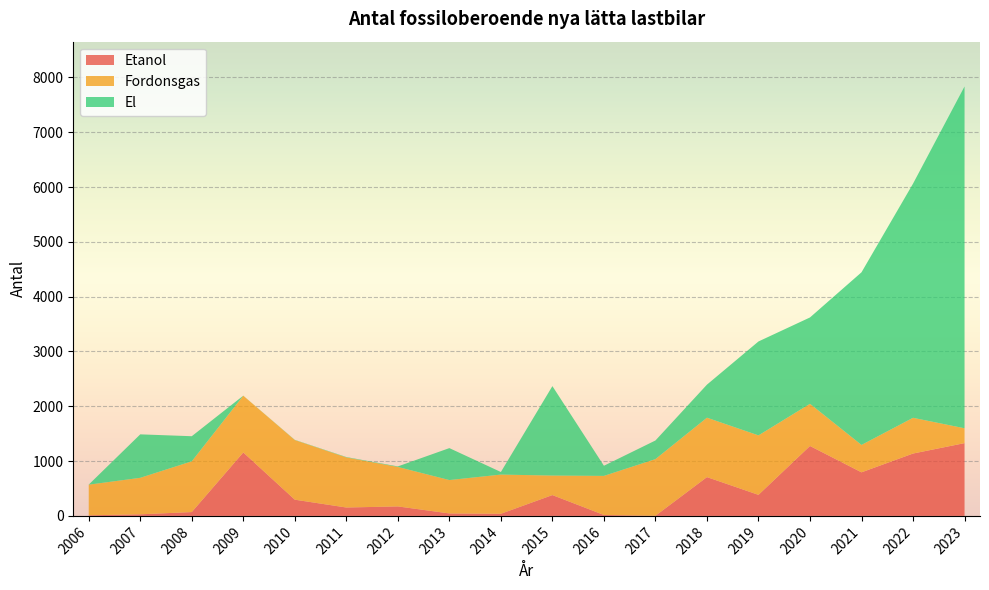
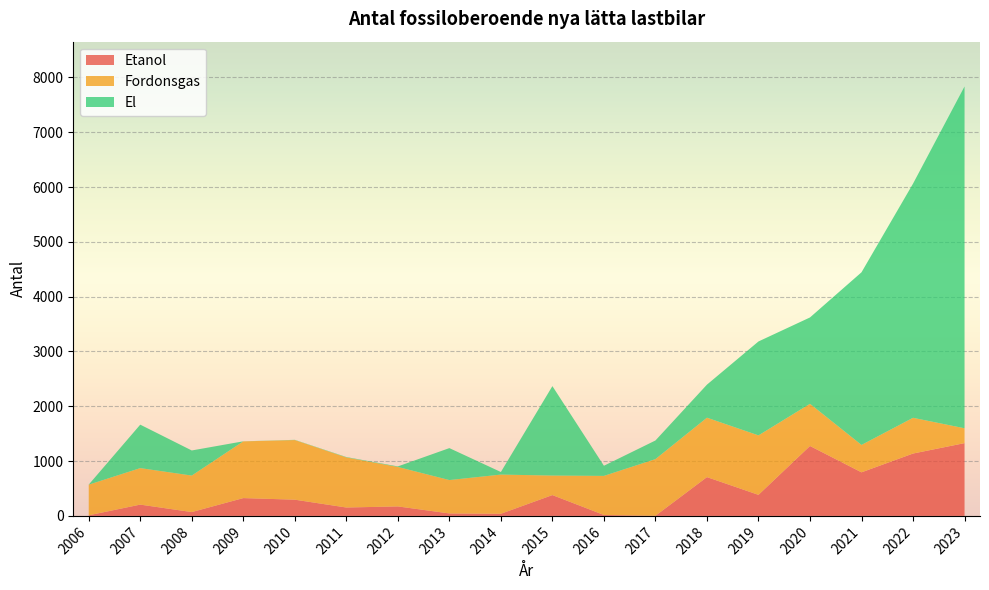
Etanol, 2007: 0 -> 200
Fordonsgas, 2008: 900 -> 700
Etanol, 2009: 1200 -> 300
